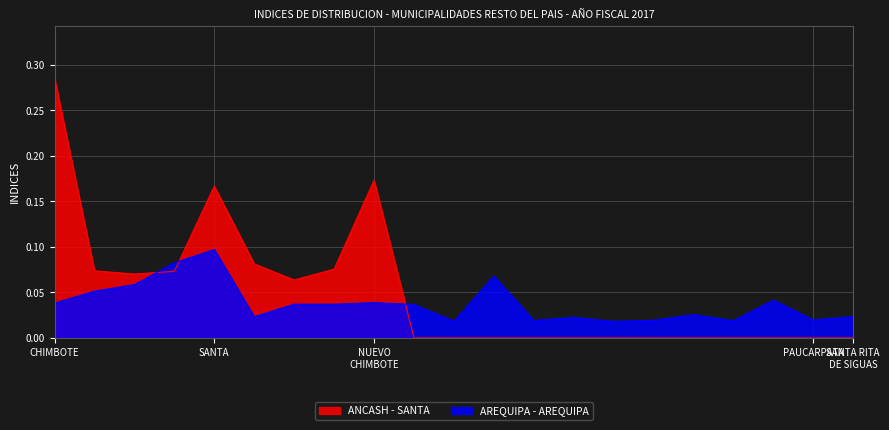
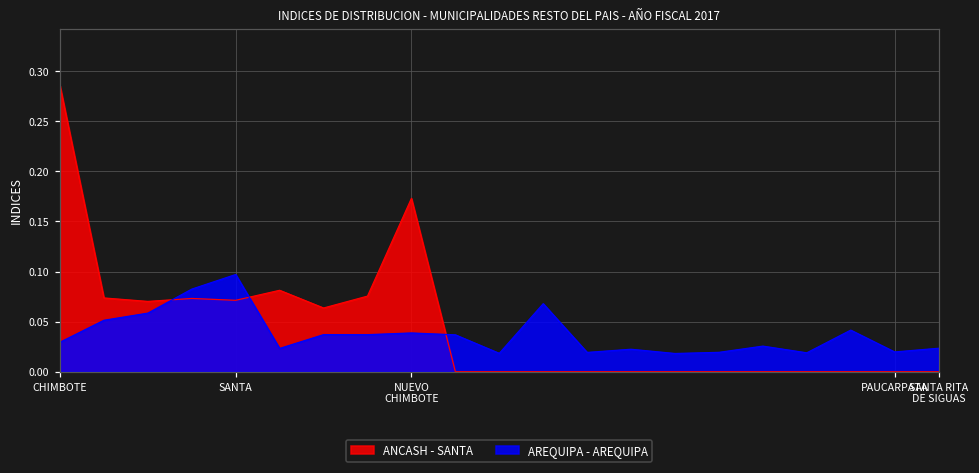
AREQUIPA - AREQUIPA, CHIMBOTE: 0.04 -> 0.03
ANCASH - SANTA, SANTA: 0.17 -> 0.07
